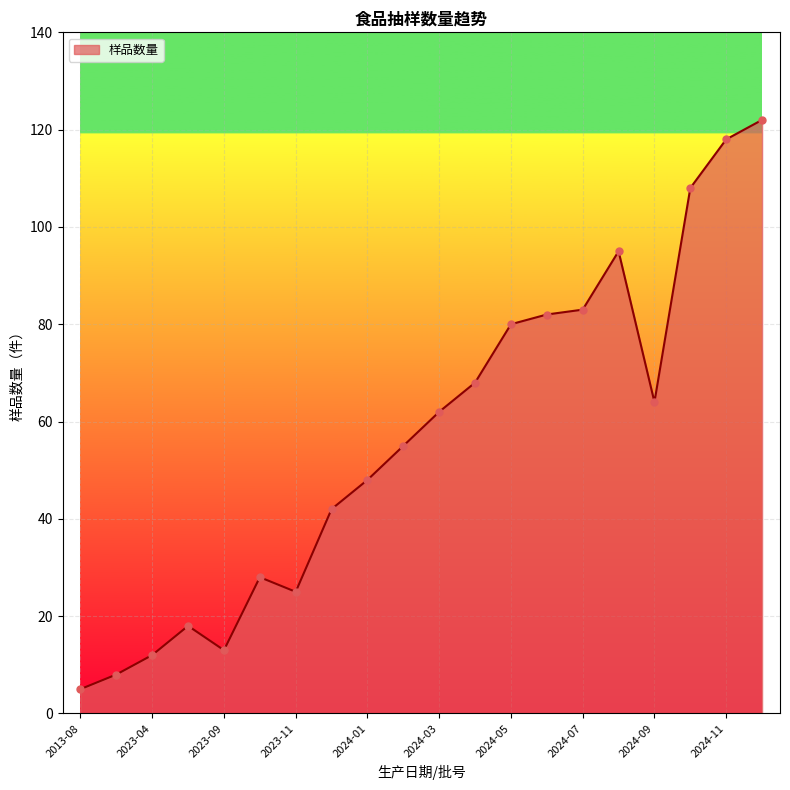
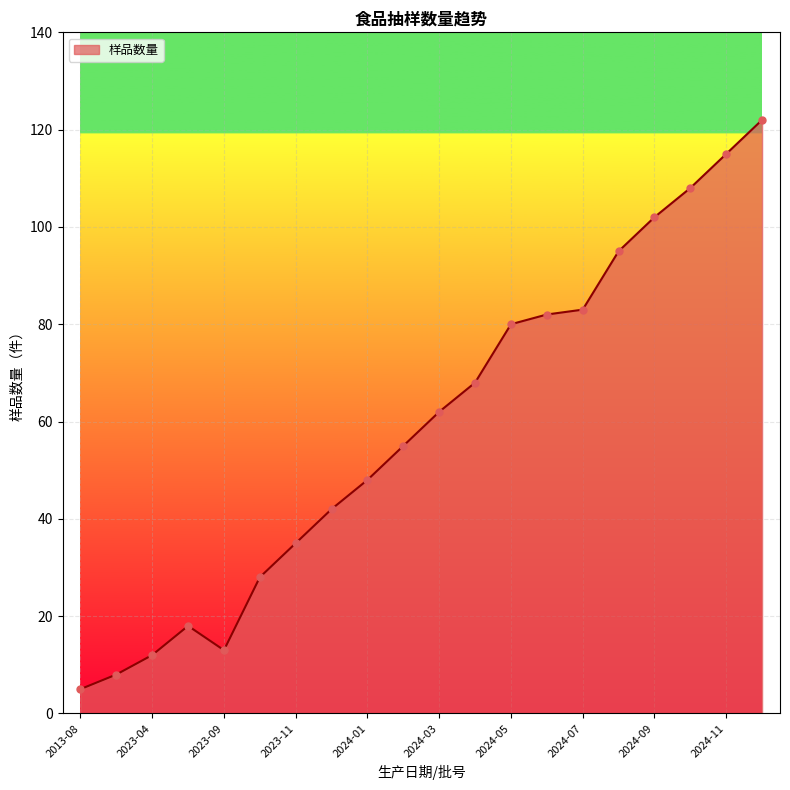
2023-11: 25 -> 35
2024-09: 64 -> 102
2024-11: 118 -> 115
